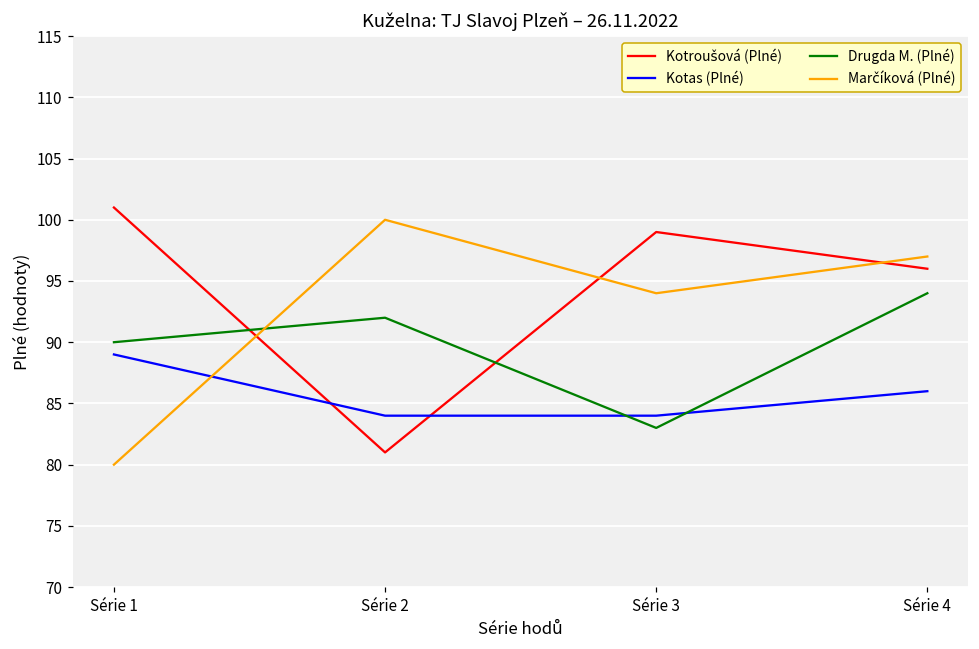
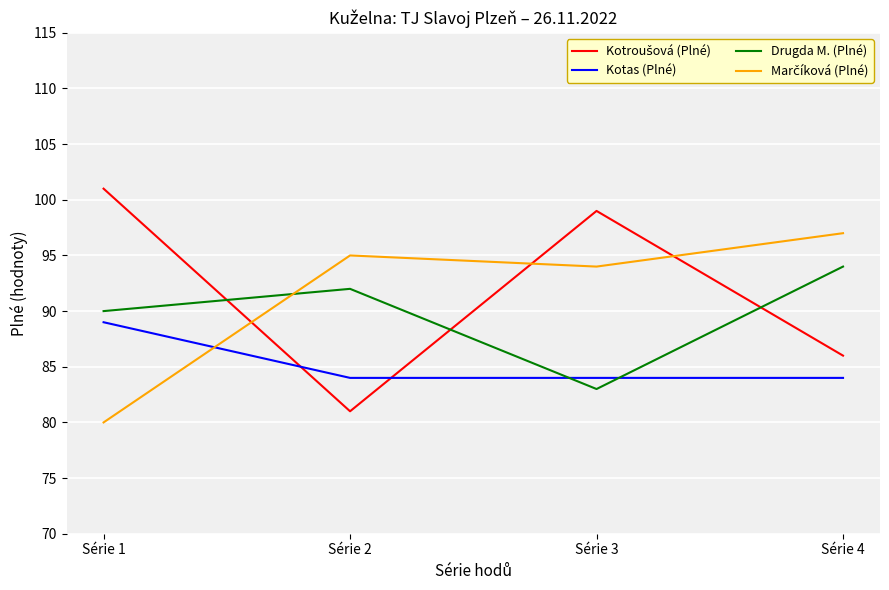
Marčíková (Plné), Série 2: 100 -> 95
Kotroušová (Plné), Série 4: 96 -> 86
Kotas (Plné), Série 4: 86 -> 84
